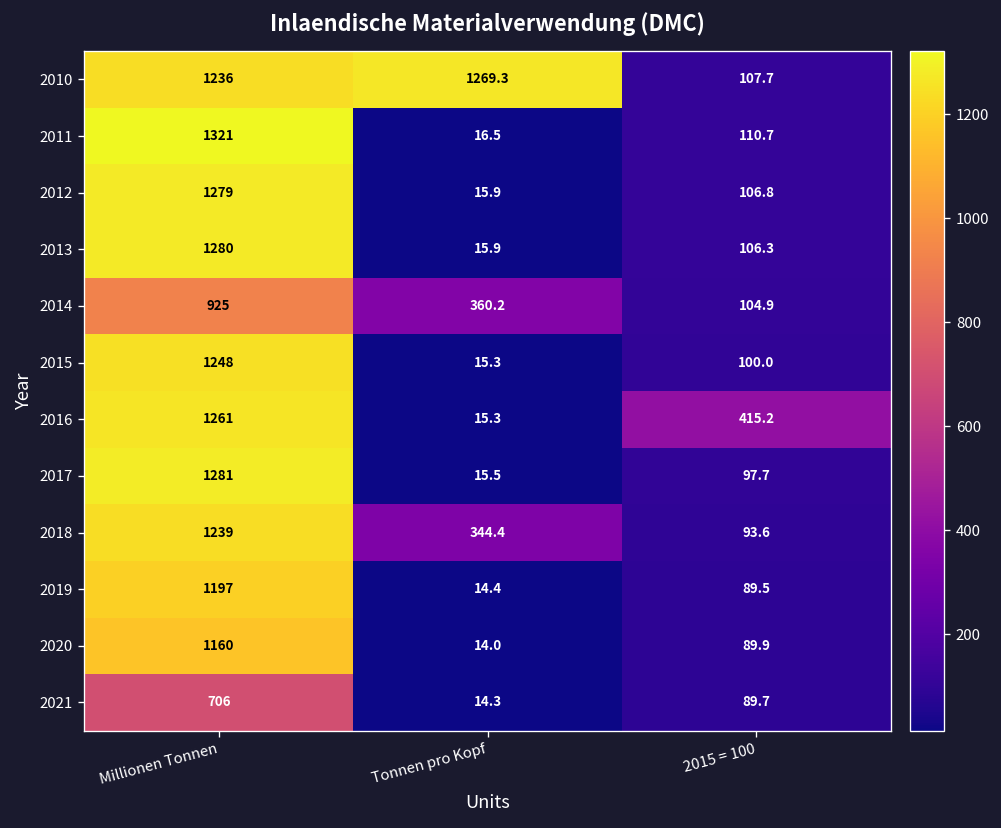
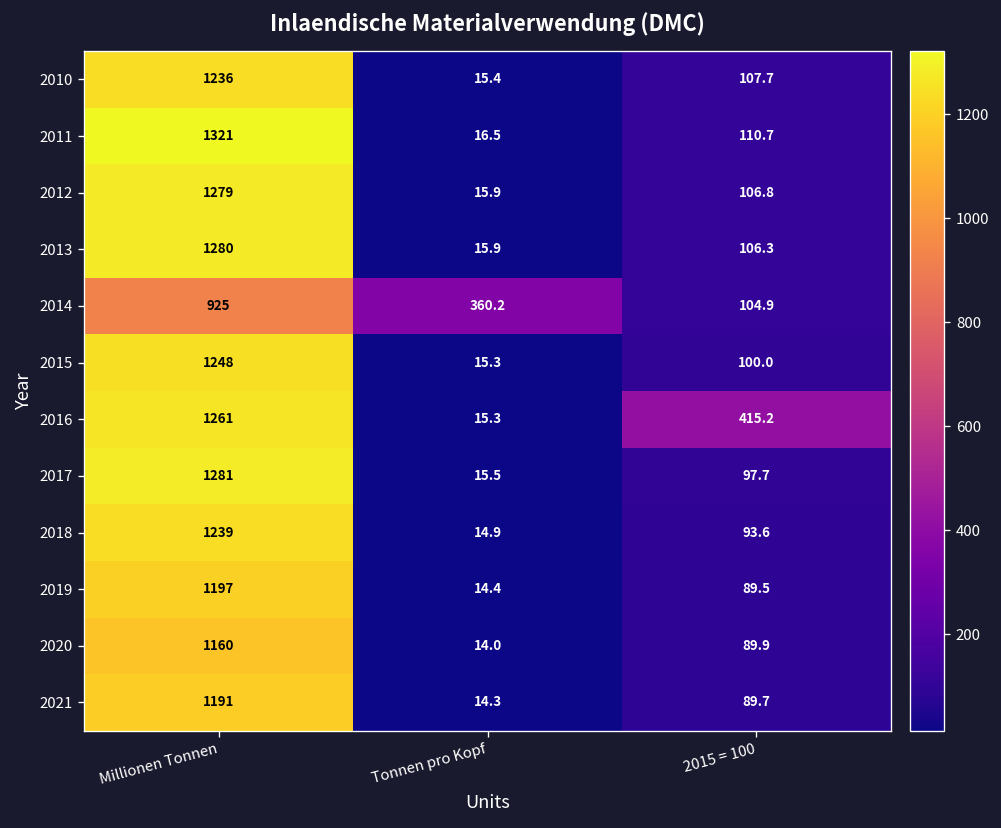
2010, Tonnen pro Kopf: 1269.3 -> 15.4
2018, Tonnen pro Kopf: 344.4 -> 14.9
2021, Millionen Tonnen: 706 -> 1191
